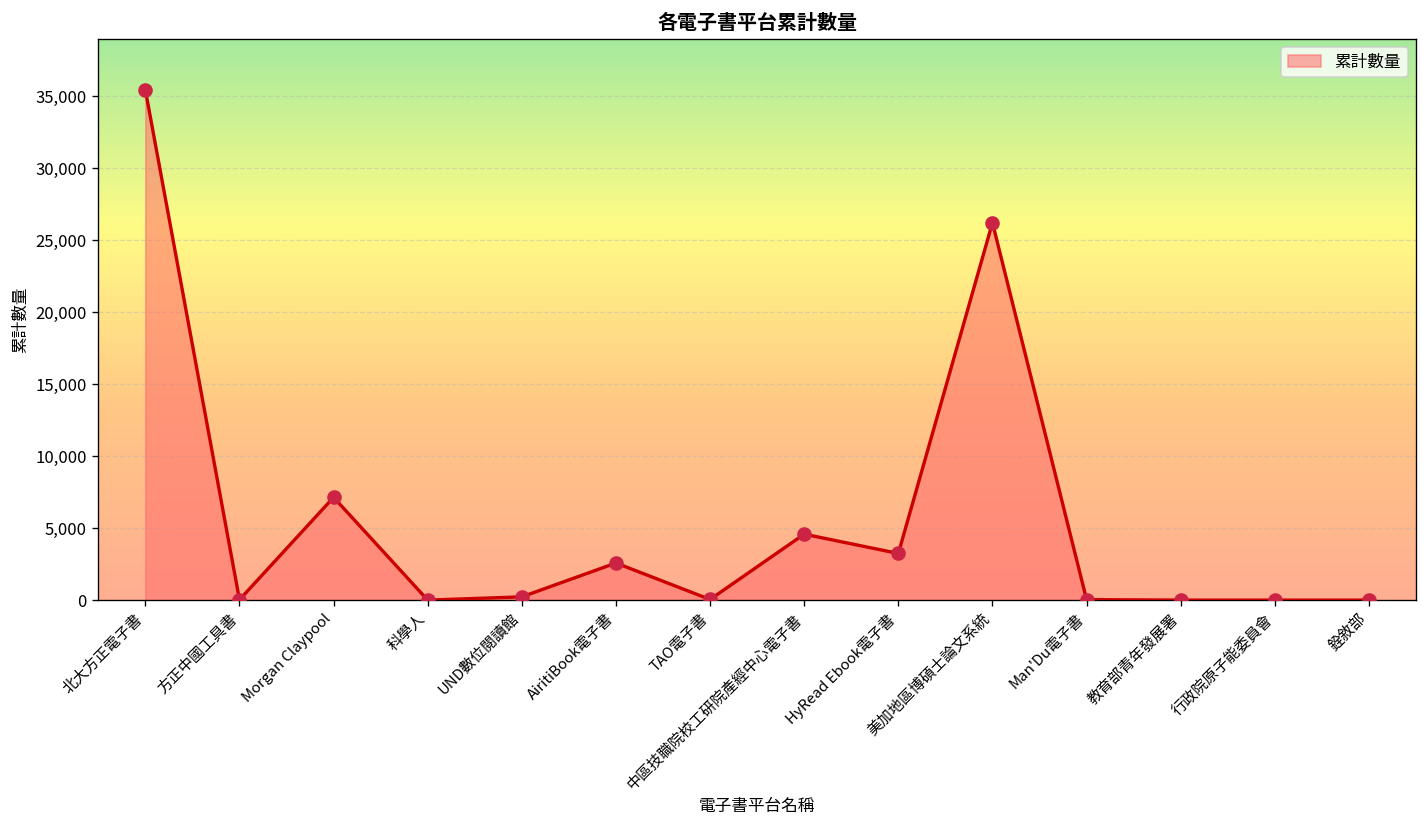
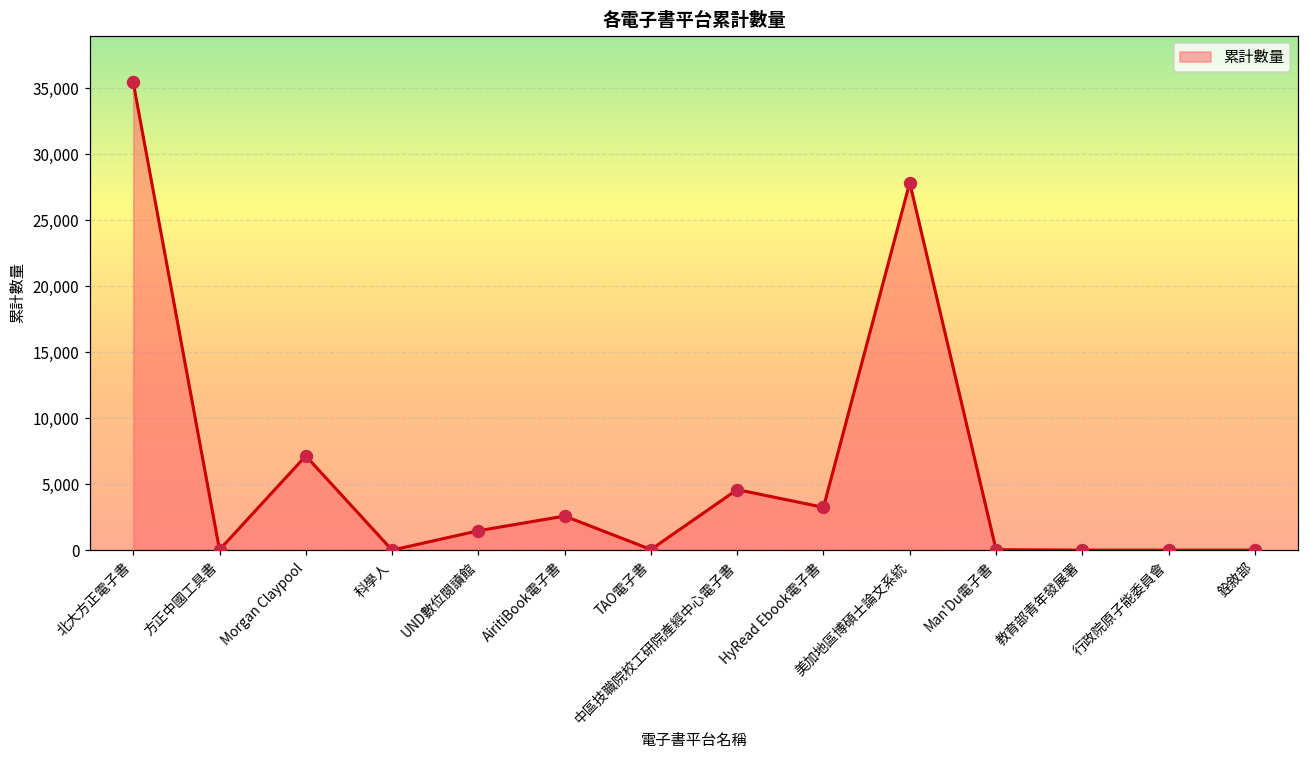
UND數位閱讀館: 200 -> 1,500
美加地區博碩士論文系統: 26,200 -> 27,900
